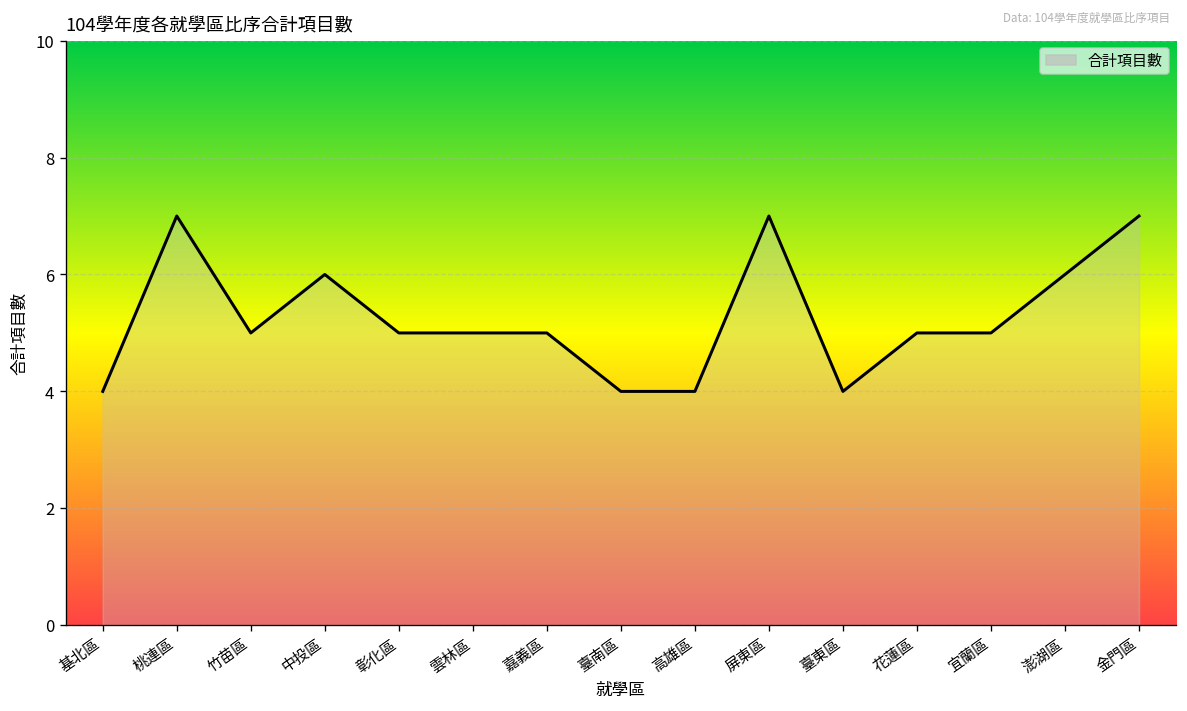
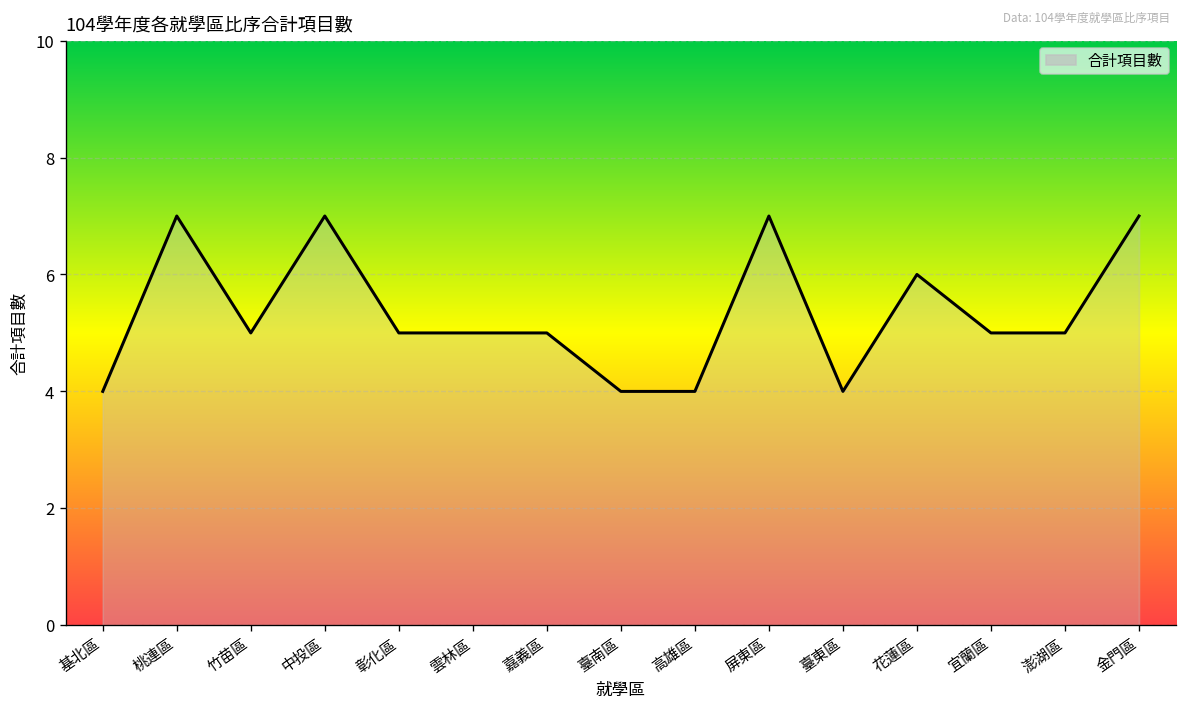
中投區: 6 -> 7
花蓮區: 5 -> 6
澎湖區: 6 -> 5
